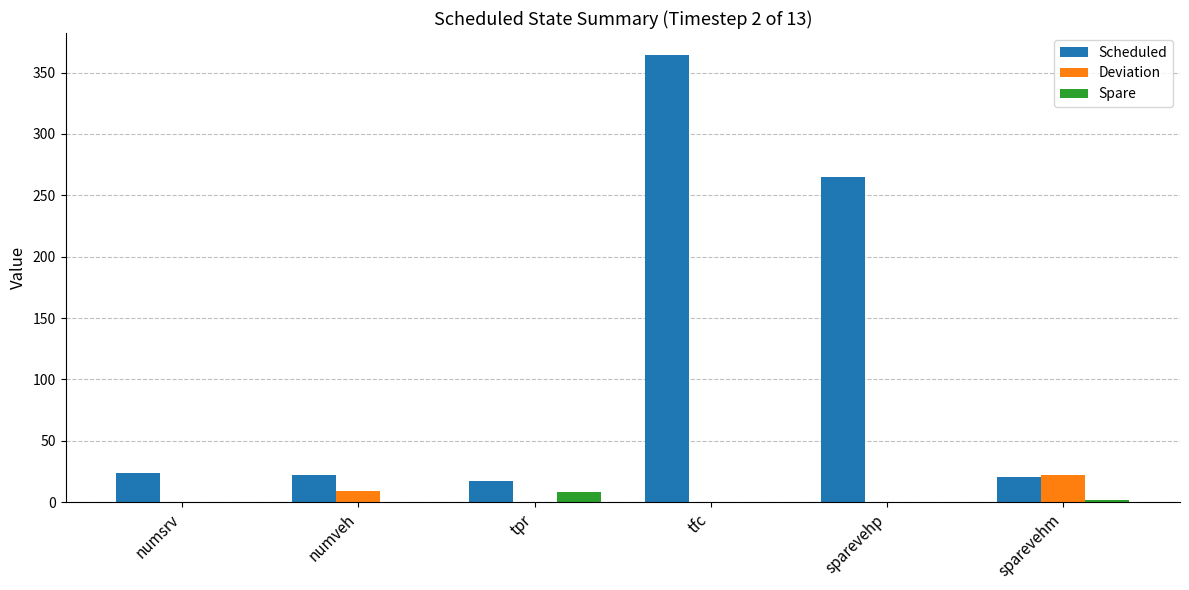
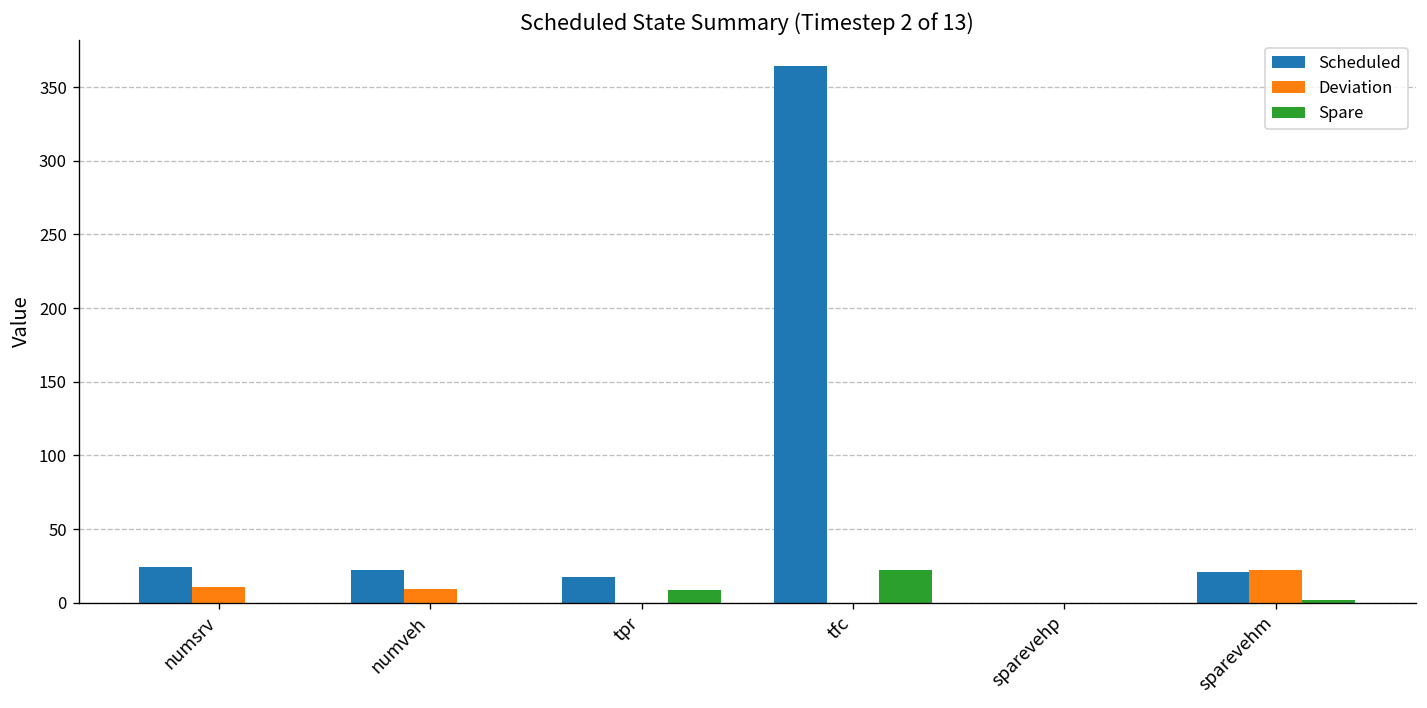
Deviation, numsrv: 0 -> 11
Spare, tfc: 0 -> 23
Scheduled, sparevehp: 265 -> 0
